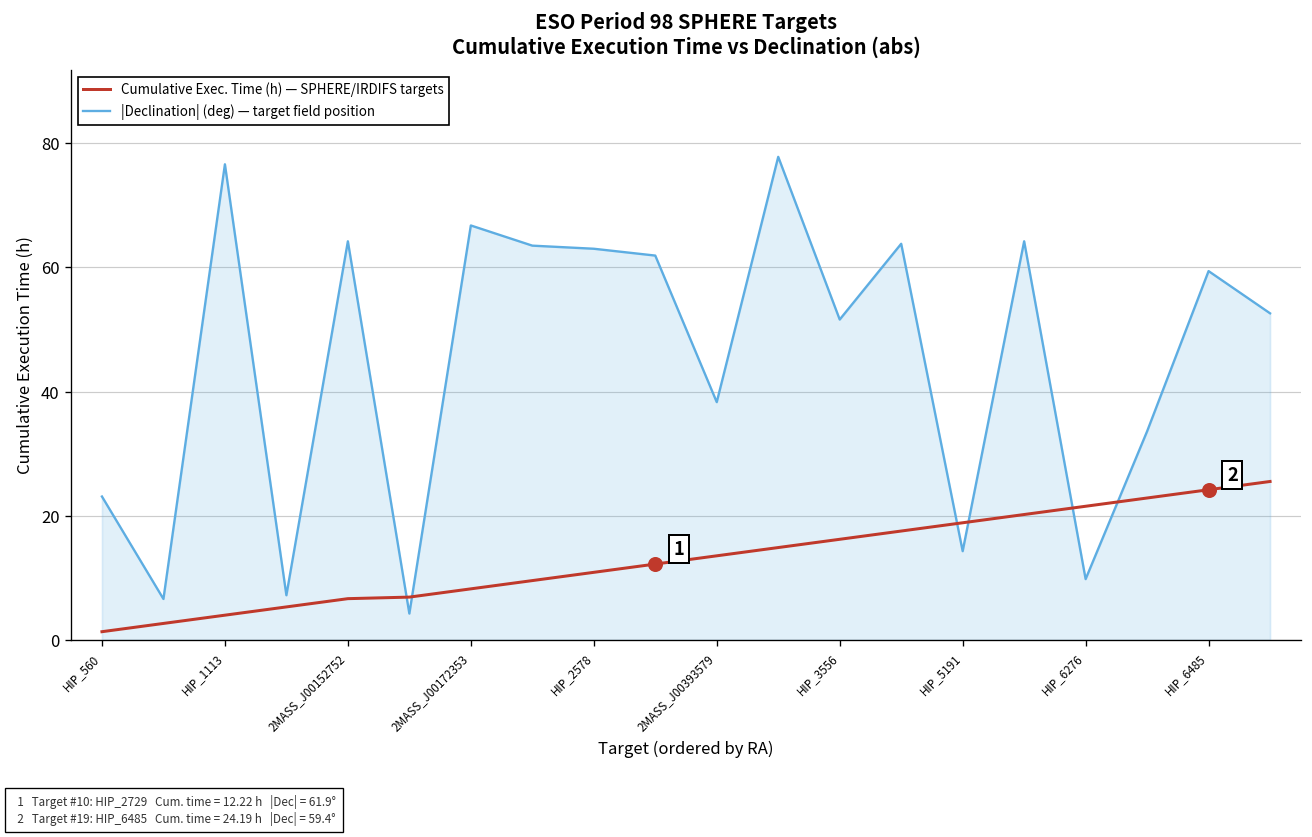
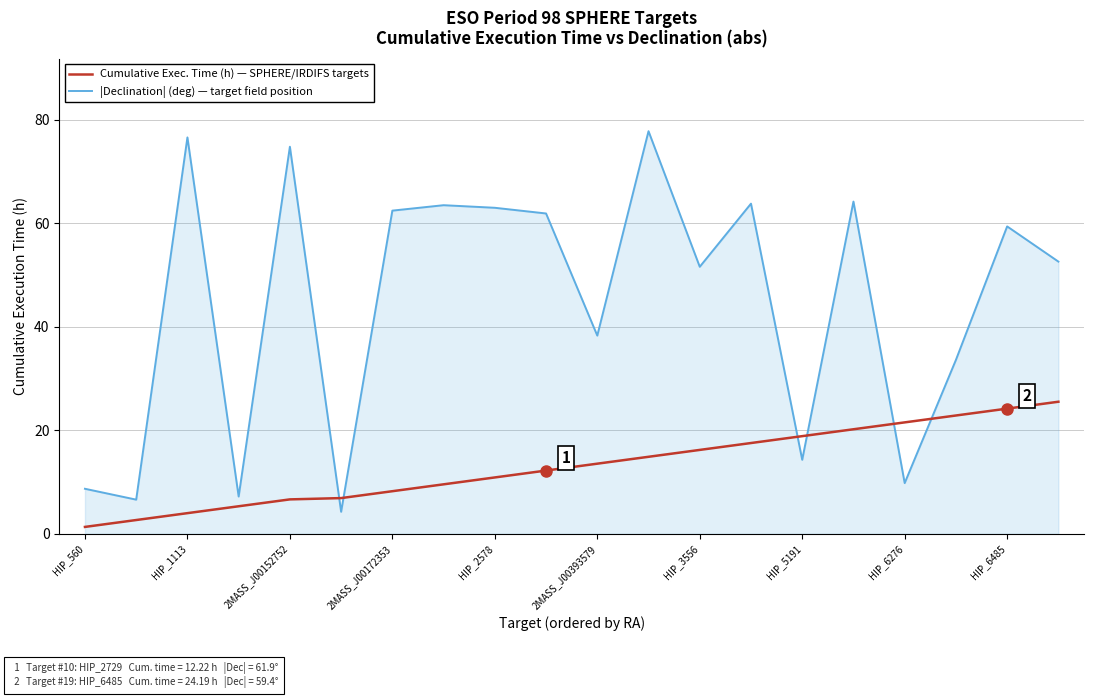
|Declination| (deg) — target field position, HIP_560: 23 -> 9
|Declination| (deg) — target field position, 2MASS_J00152752: 64 -> 75
|Declination| (deg) — target field position, 2MASS_J00172353: 67 -> 62
